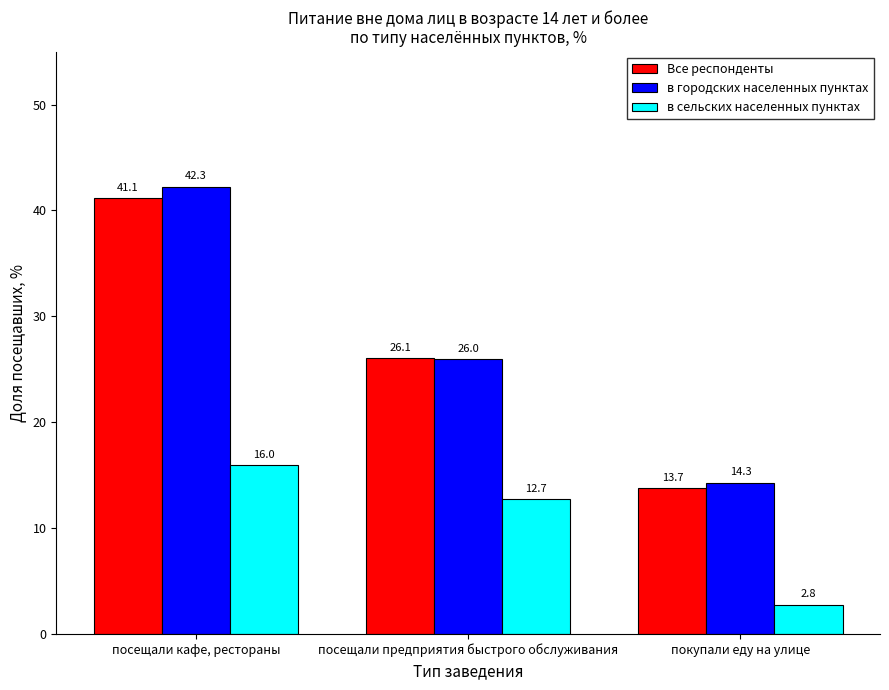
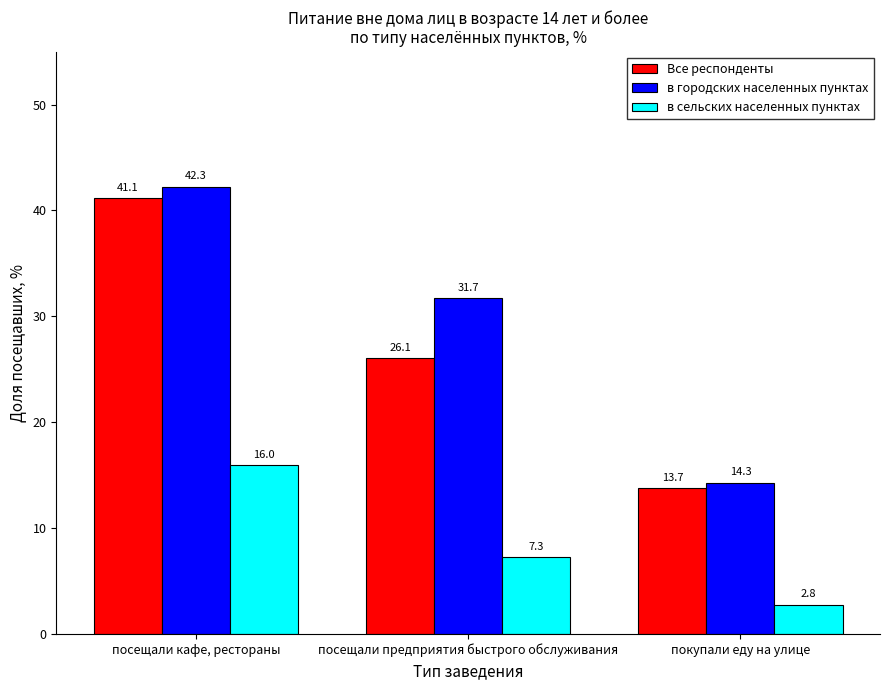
в городских населенных пунктах, посещали предприятия быстрого обслуживания: 26.0 -> 31.7
в сельских населенных пунктах, посещали предприятия быстрого обслуживания: 12.7 -> 7.3
